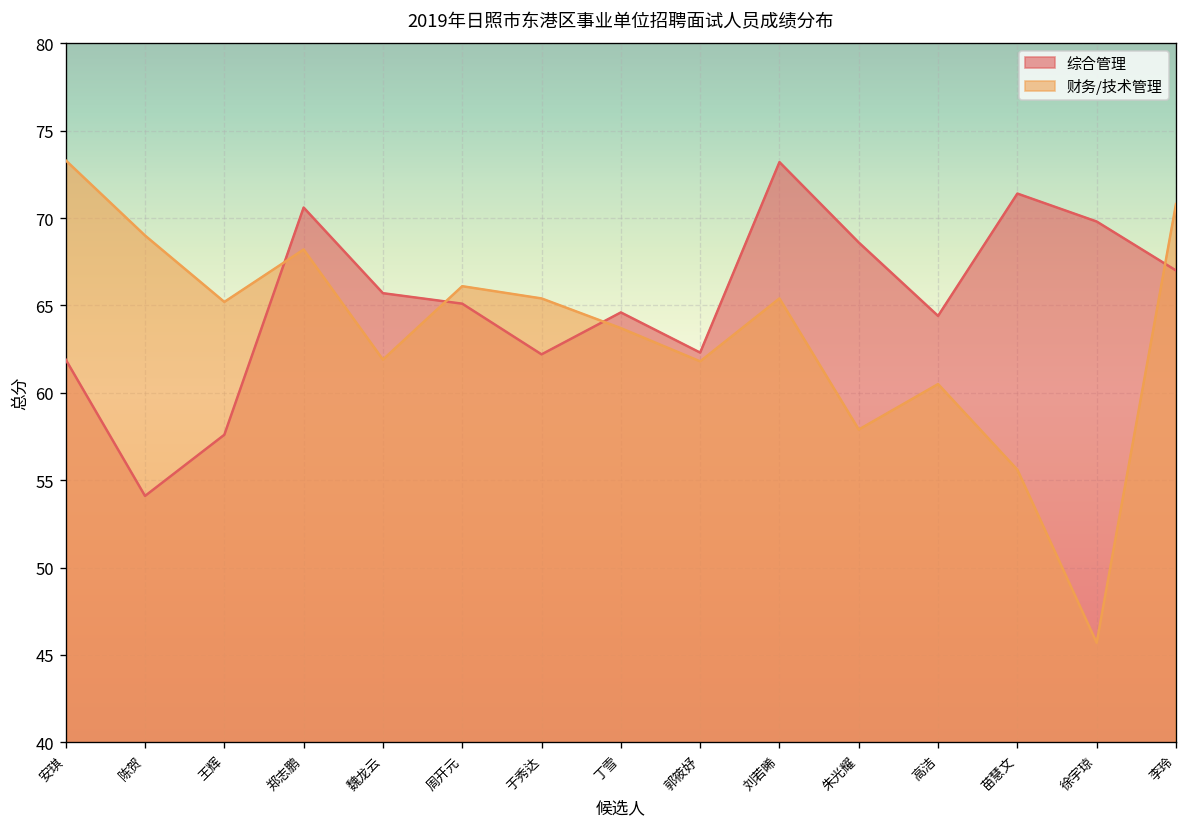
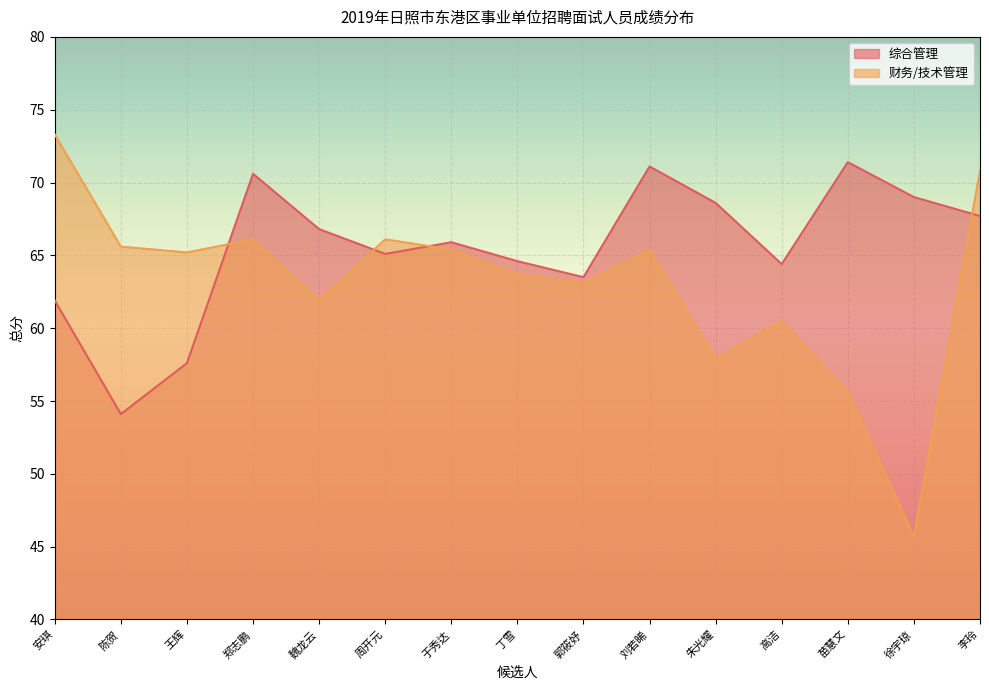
财务/技术管理, 陈贺: 69.0 -> 65.6
财务/技术管理, 郑志鹏: 68.2 -> 66.1
综合管理, 魏龙云: 65.7 -> 66.8
综合管理, 于秀达: 62.2 -> 65.9
综合管理, 郭筱妤: 62.3 -> 63.5
财务/技术管理, 郭筱妤: 61.8 -> 63.1
综合管理, 刘若晞: 73.2 -> 71.1
综合管理, 徐宇琼: 69.8 -> 69.0
综合管理, 李玲: 67.0 -> 67.7
